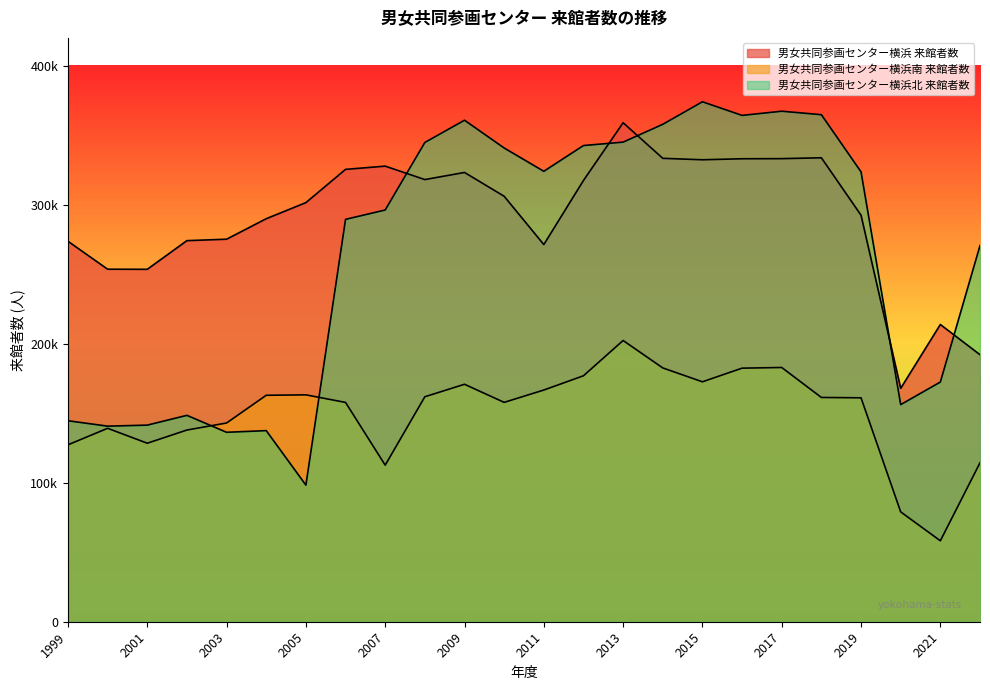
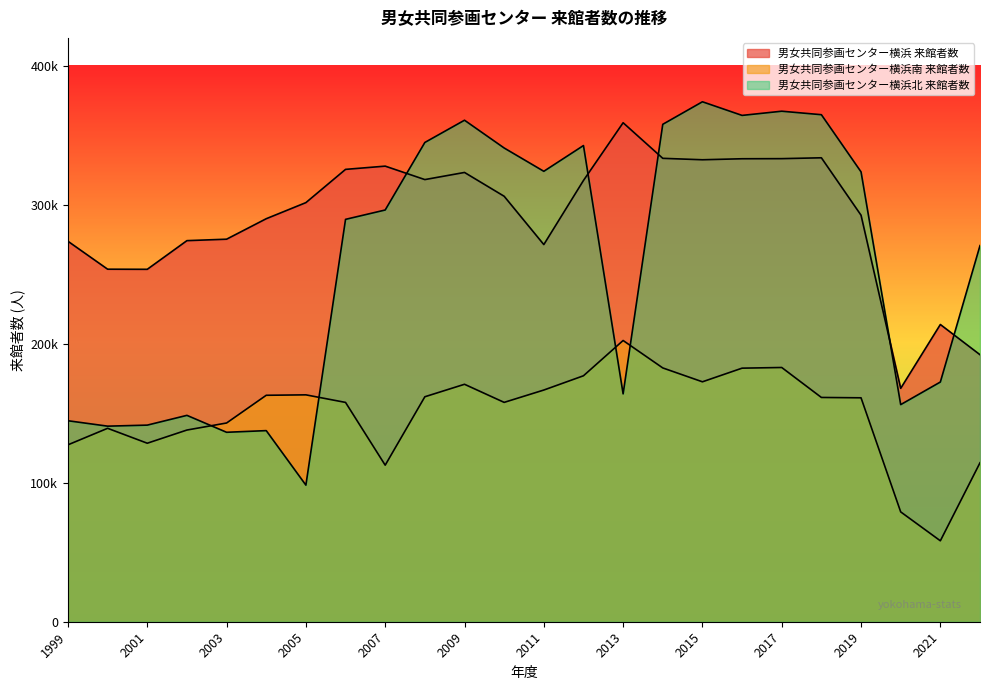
男女共同参画センター横浜北 来館者数, 2013: 345000 -> 164000
